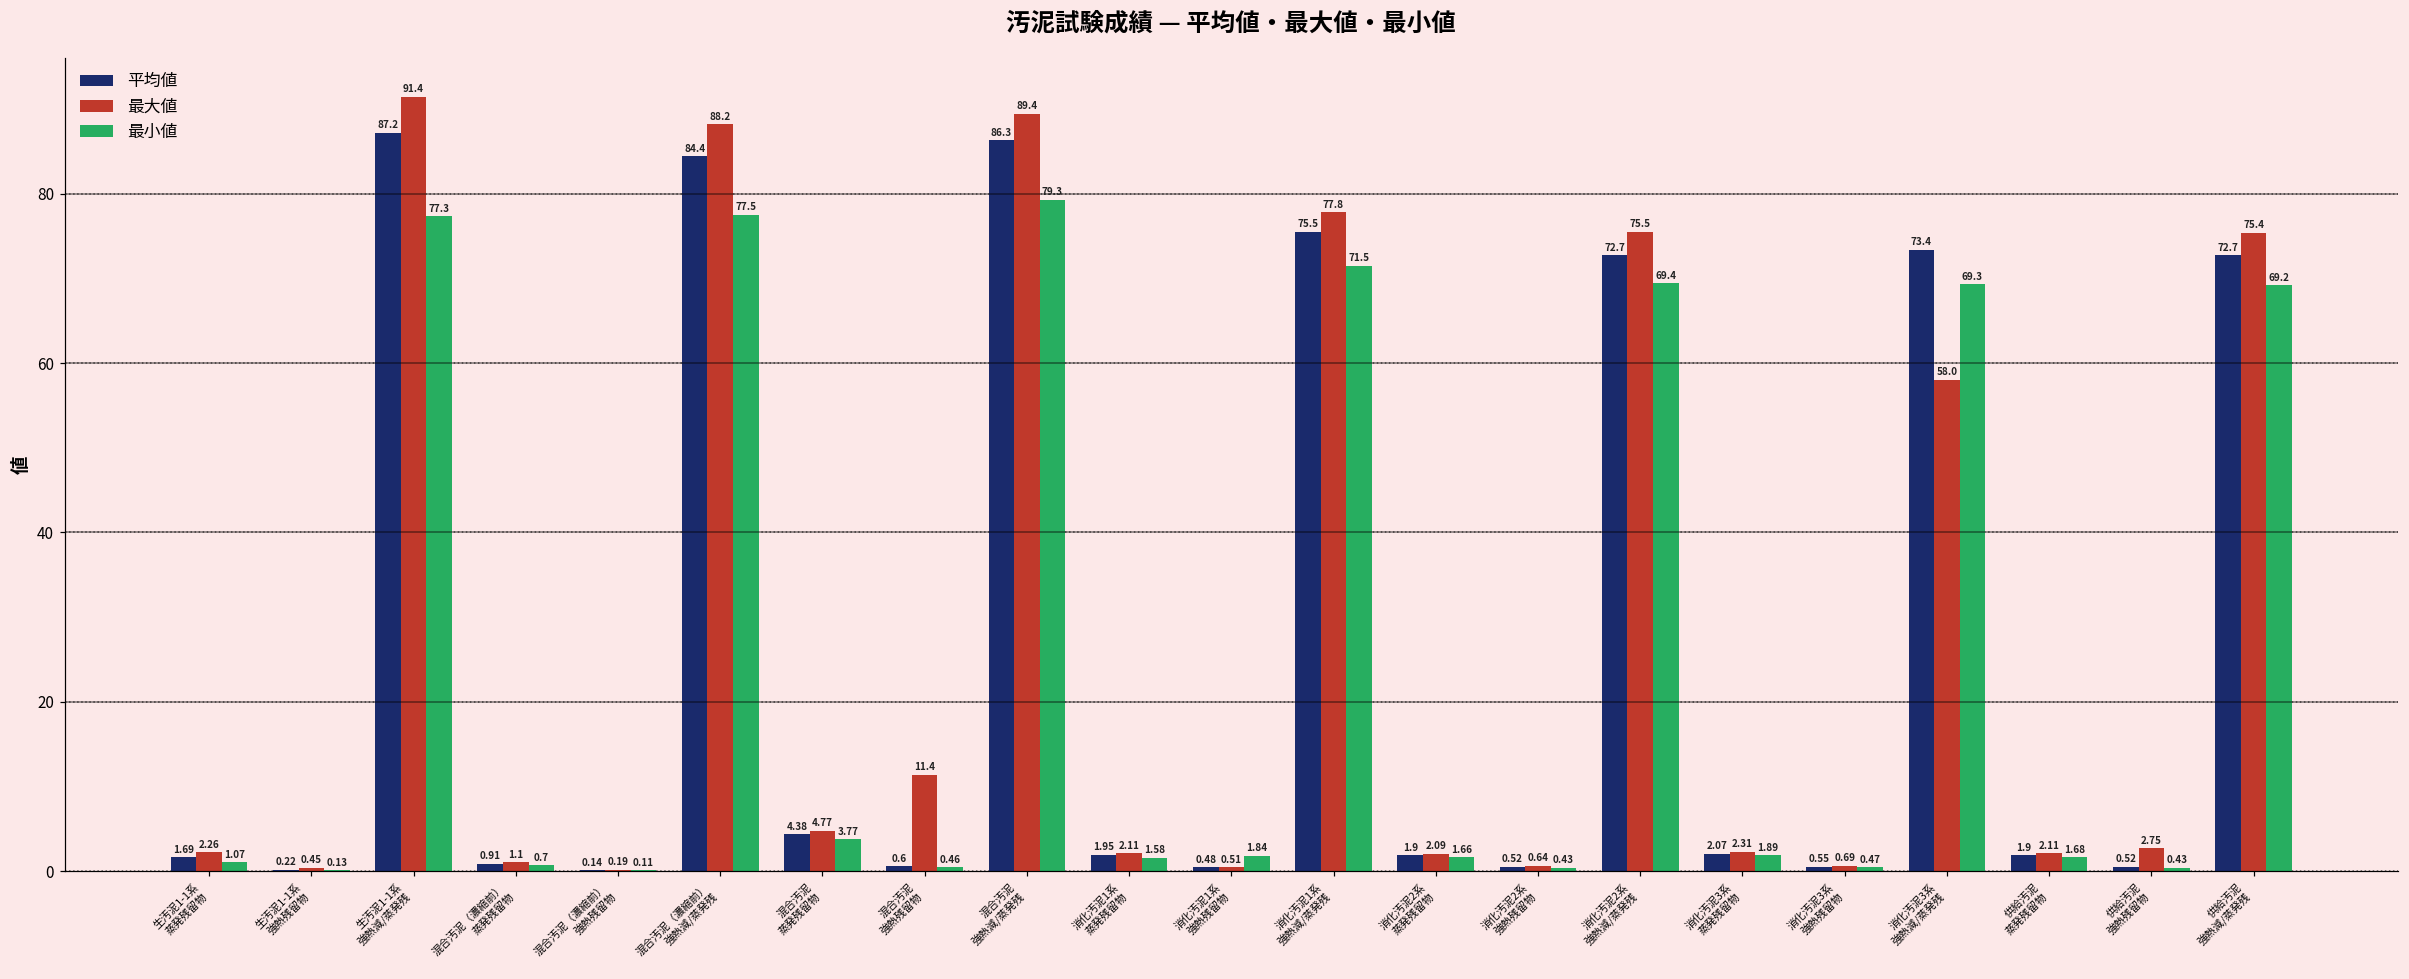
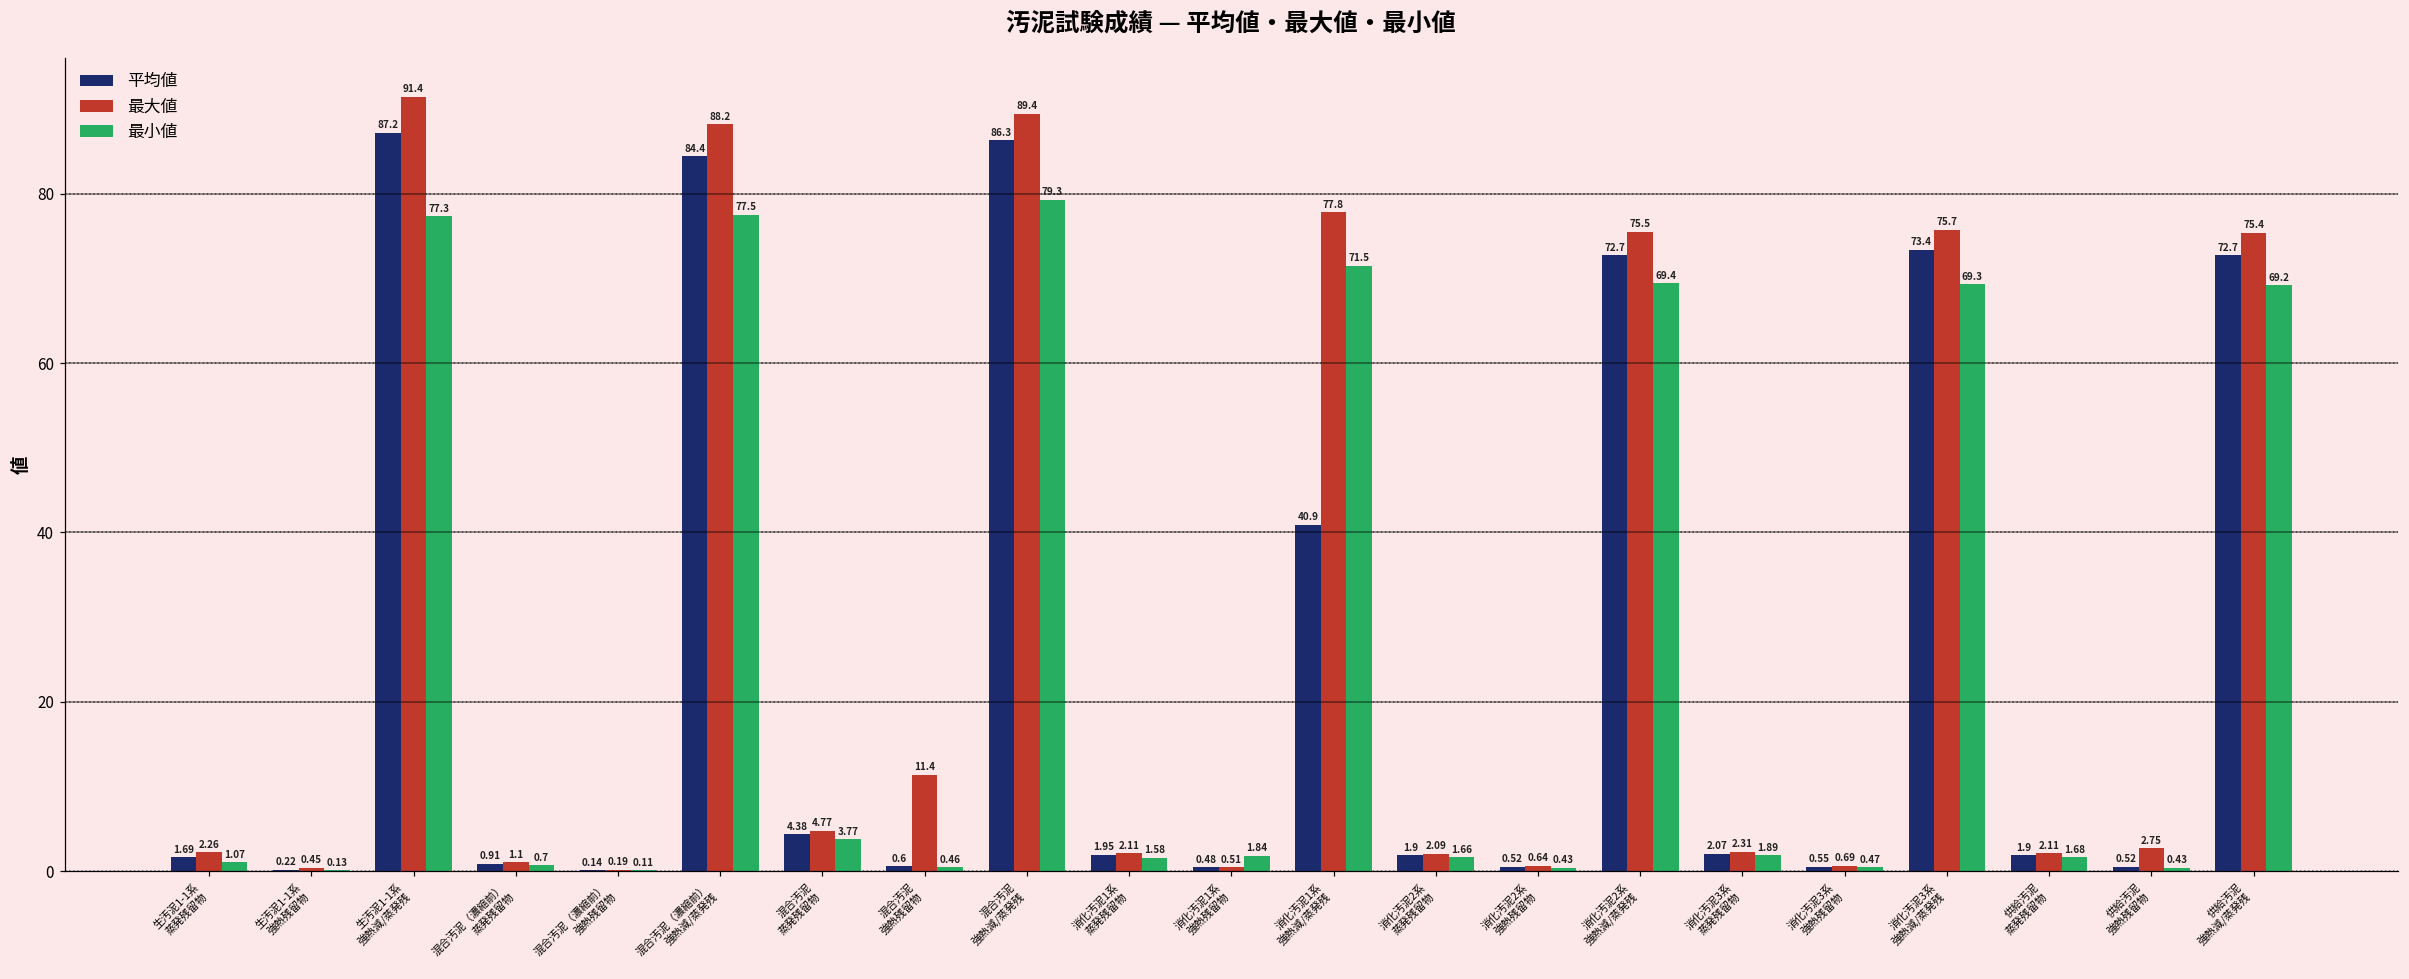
平均値, 消化汚泥1系 強熱減/蒸発残: 75.5 -> 40.9
最大値, 消化汚泥3系 強熱減/蒸発残: 58.0 -> 75.7
